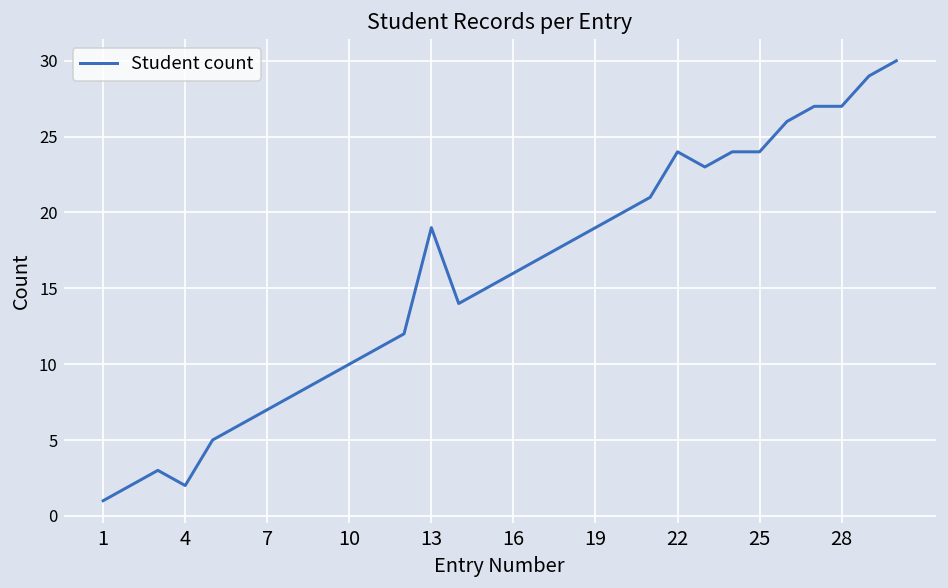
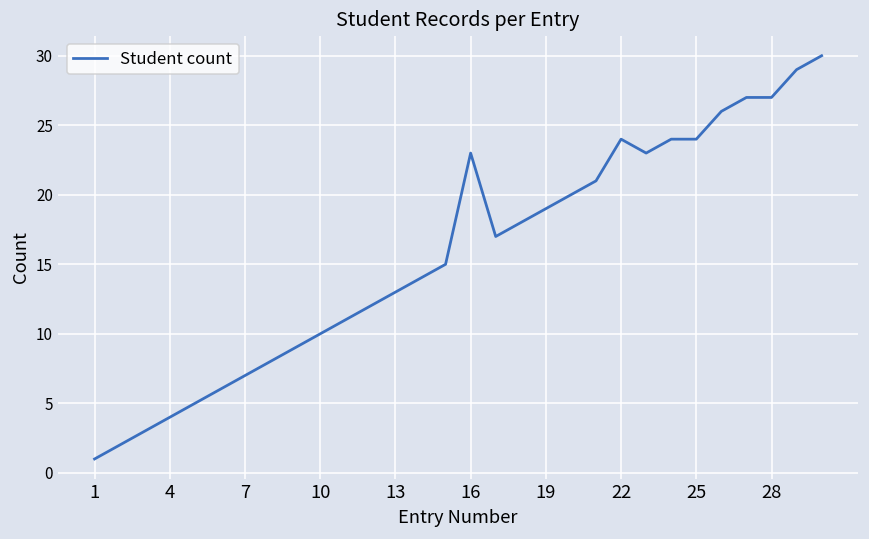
4: 2 -> 4
13: 19 -> 13
16: 16 -> 23
